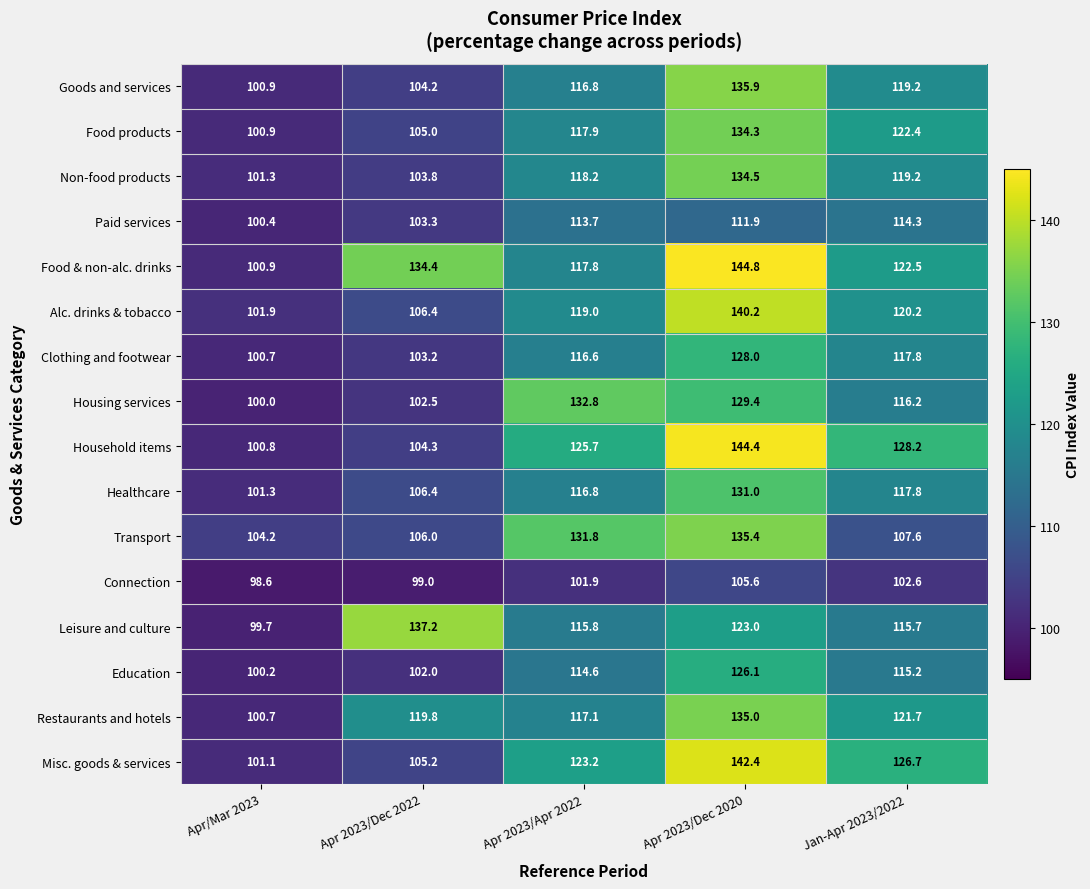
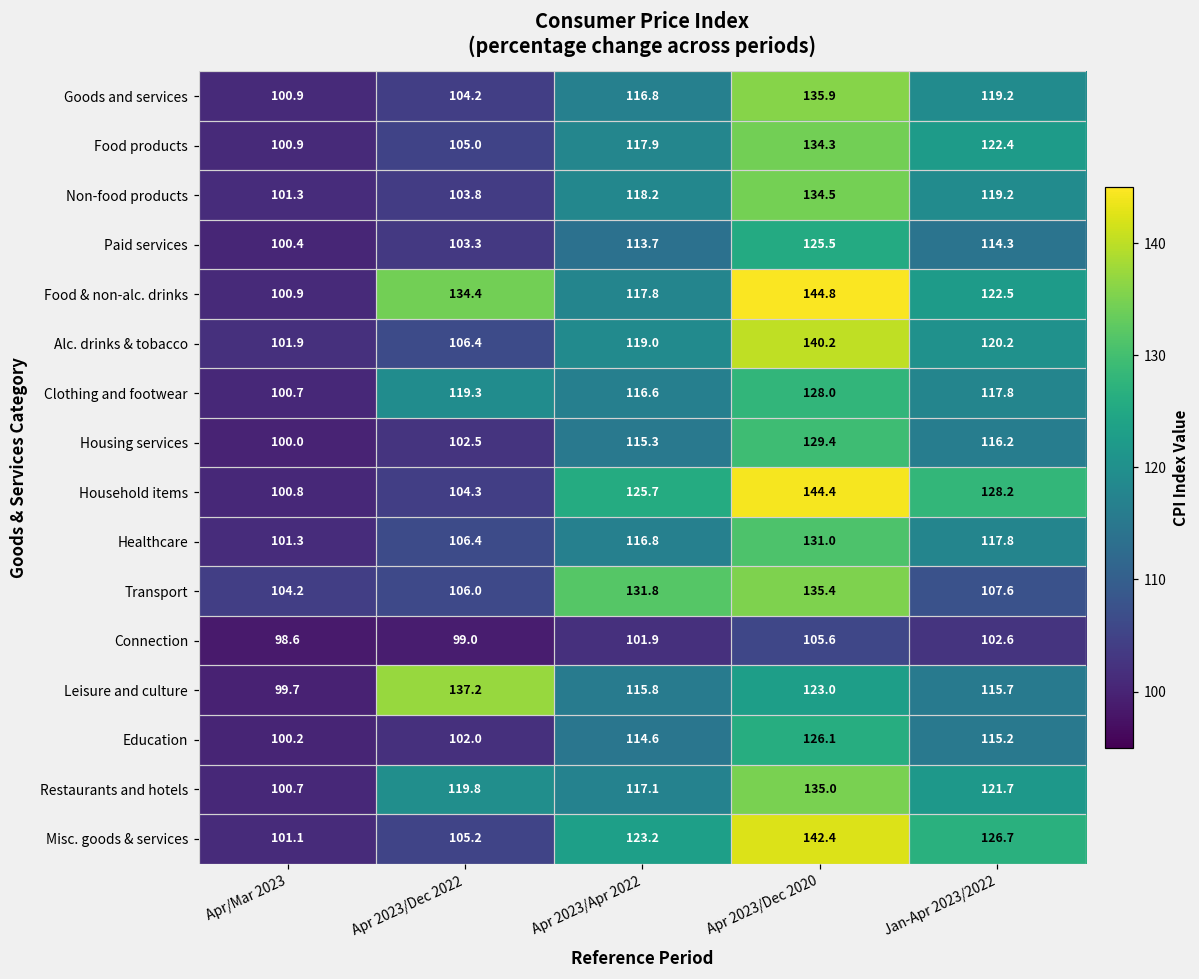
Paid services, Apr 2023/Dec 2020: 111.9 -> 125.5
Clothing and footwear, Apr 2023/Dec 2022: 103.2 -> 119.3
Housing services, Apr 2023/Apr 2022: 132.8 -> 115.3
